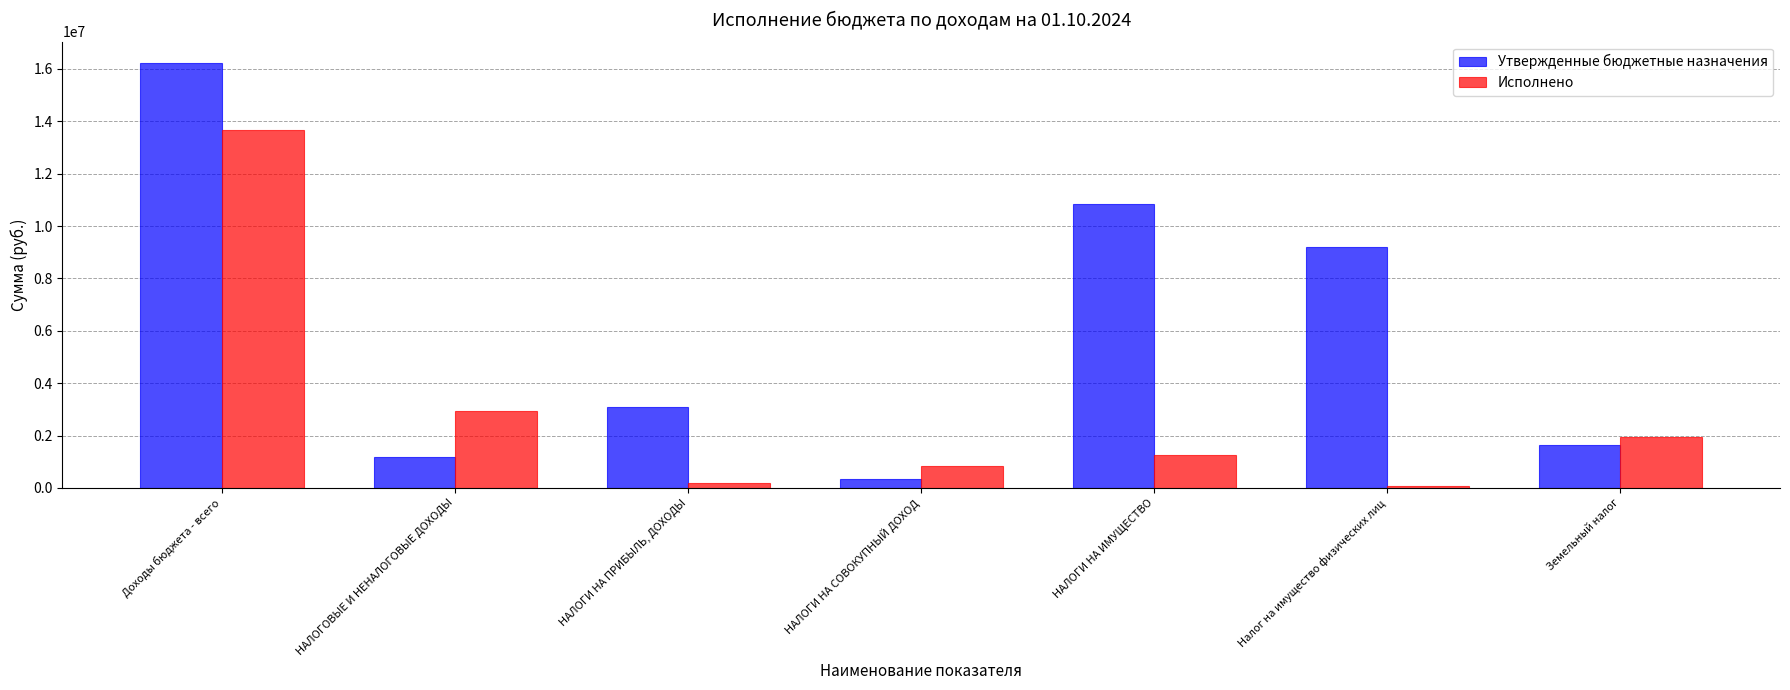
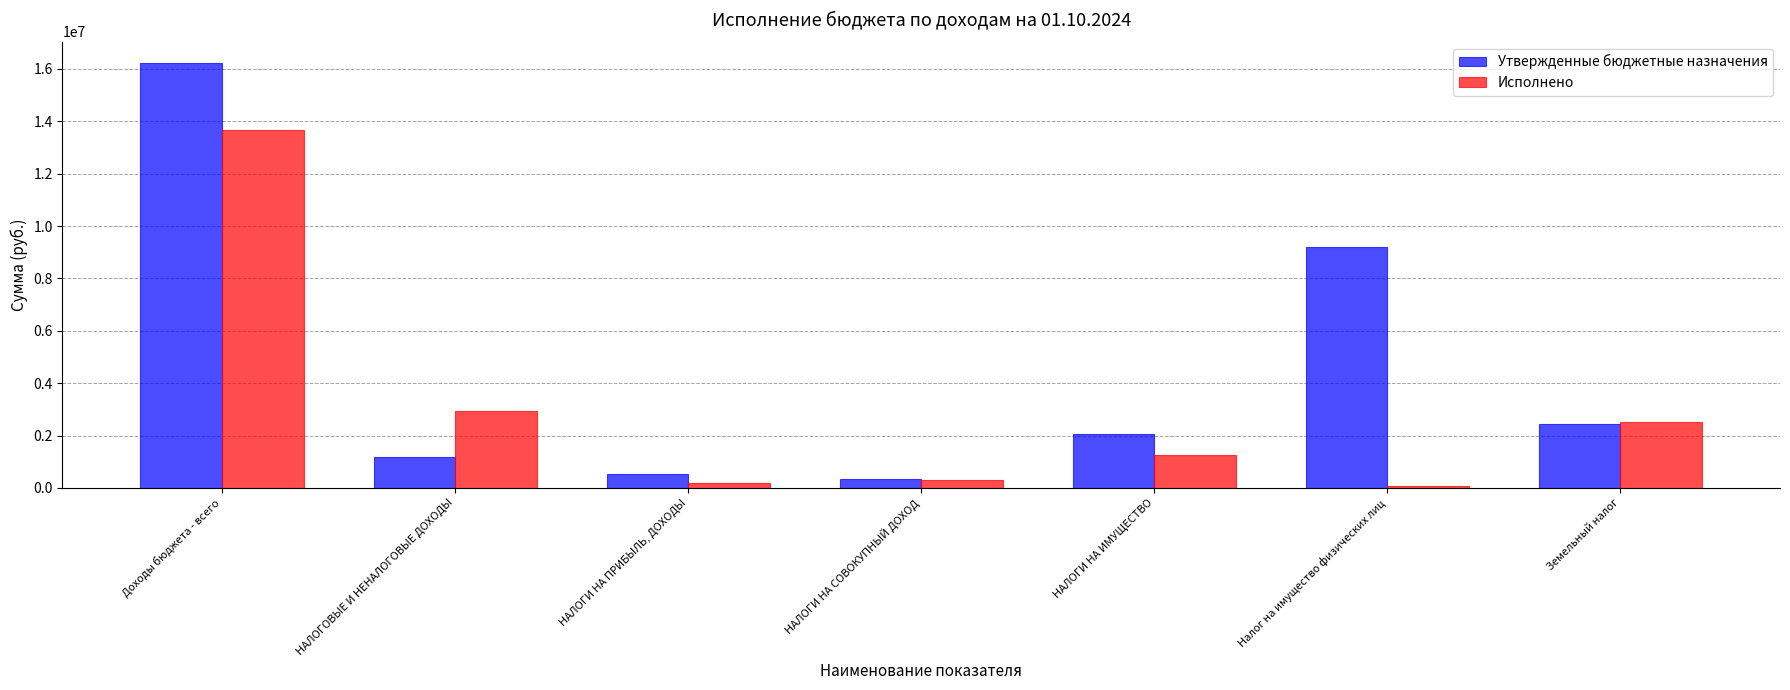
Утвержденные бюджетные назначения, НАЛОГИ НА ПРИБЫЛЬ, ДОХОДЫ: 3100000 -> 500000
Исполнено, НАЛОГИ НА СОВОКУПНЫЙ ДОХОД: 800000 -> 300000
Утвержденные бюджетные назначения, НАЛОГИ НА ИМУЩЕСТВО: 10800000 -> 2100000
Утвержденные бюджетные назначения, Земельный налог: 1600000 -> 2400000
Исполнено, Земельный налог: 1900000 -> 2500000
